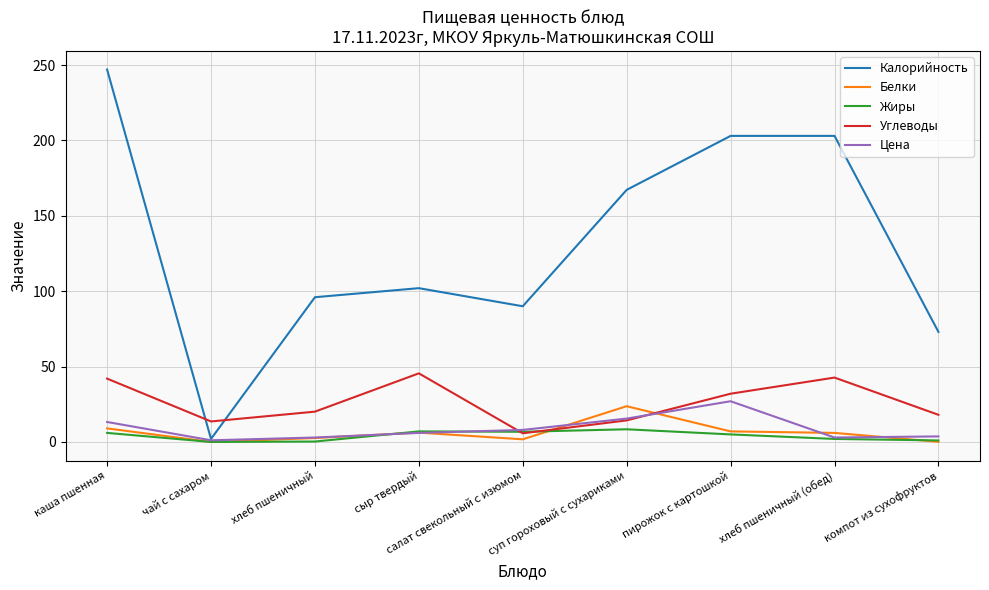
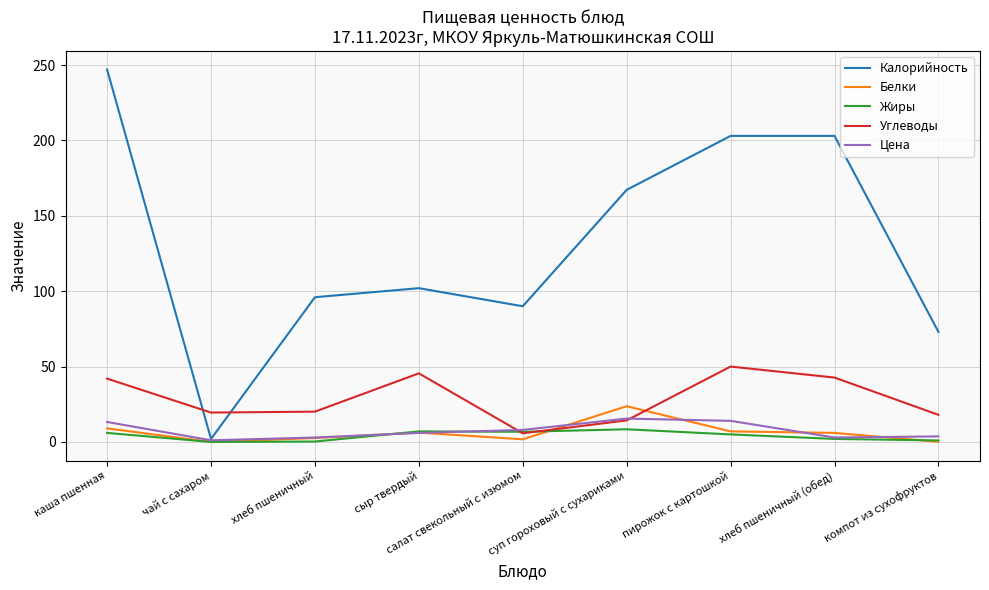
Углеводы, чай с сахаром: 14 -> 20
Углеводы, пирожок с картошкой: 32 -> 50
Цена, пирожок с картошкой: 27 -> 14
